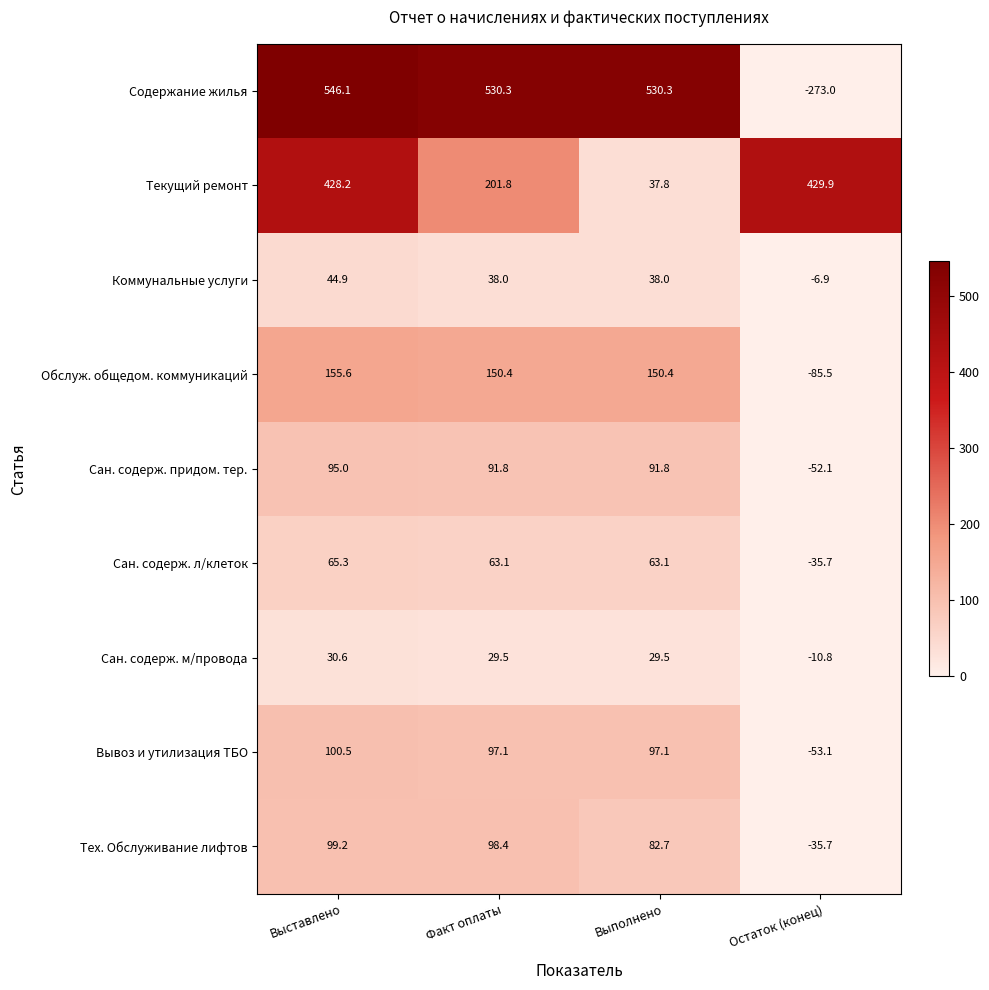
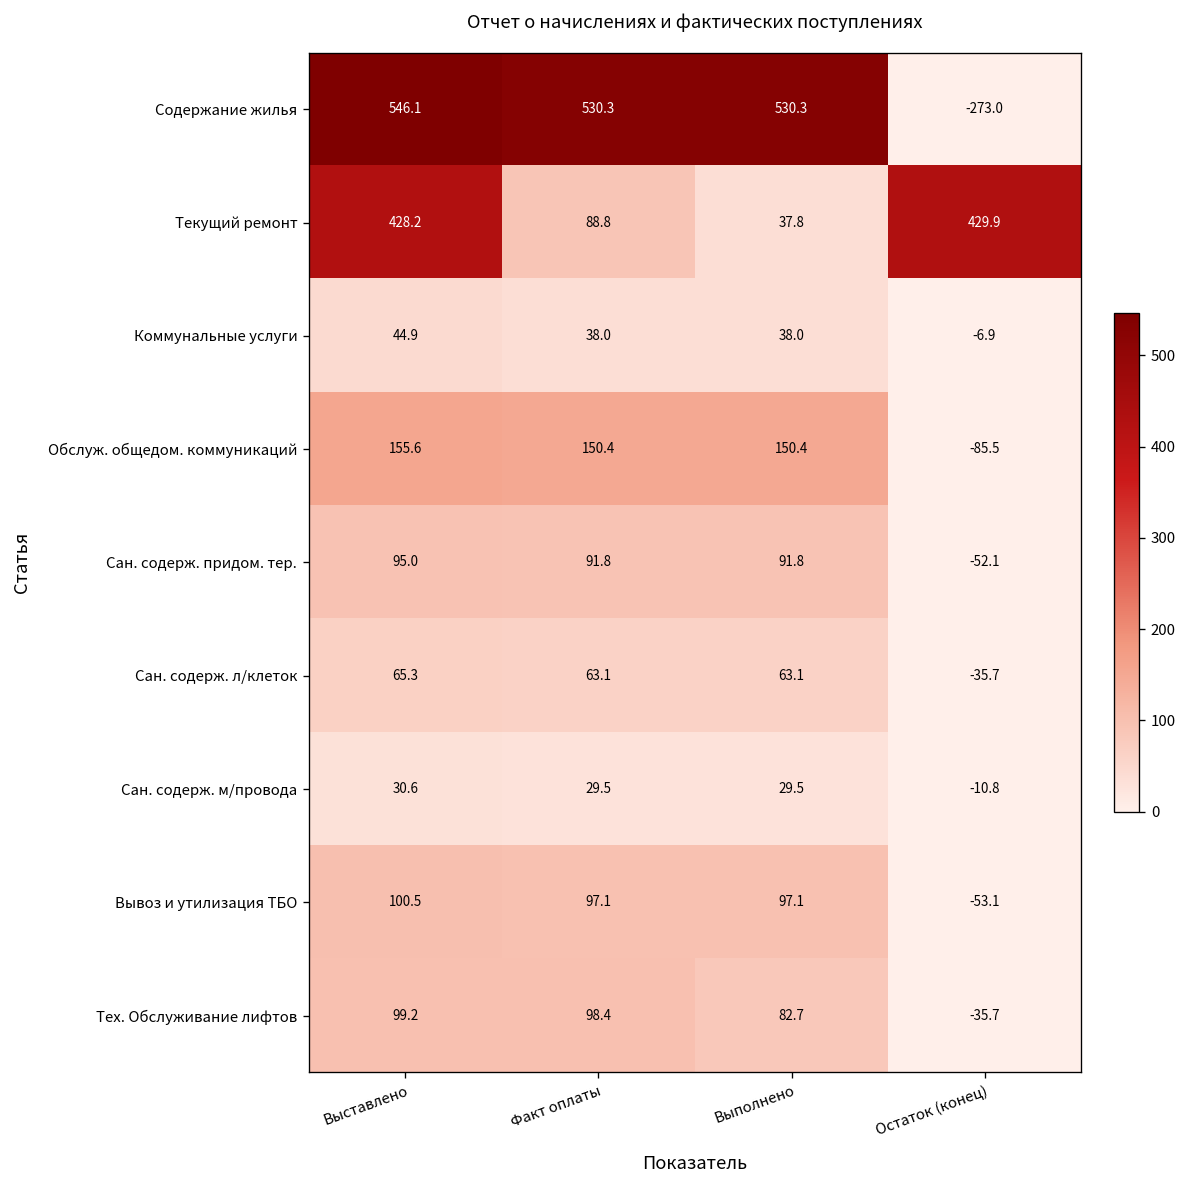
Текущий ремонт, Факт оплаты: 201.8 -> 88.8
